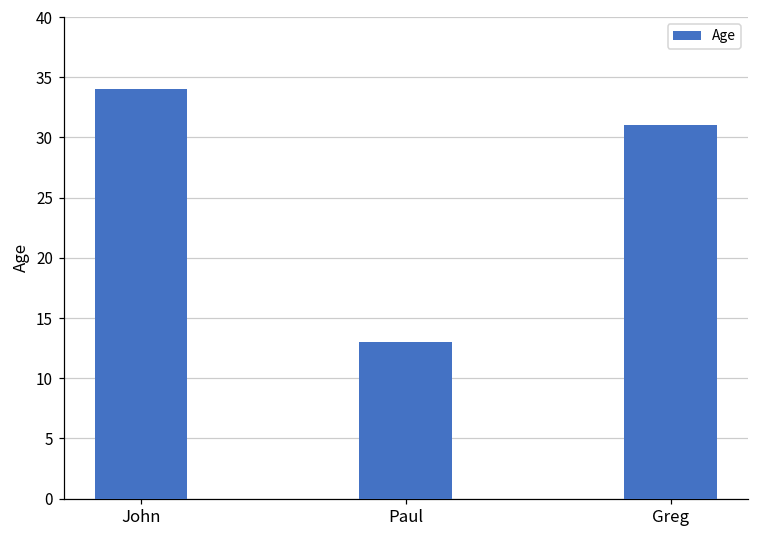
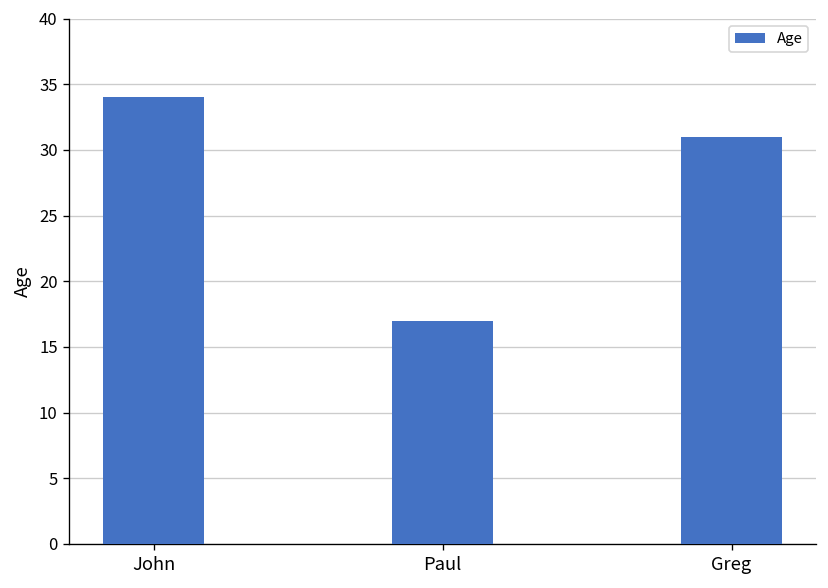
Paul: 13 -> 17
